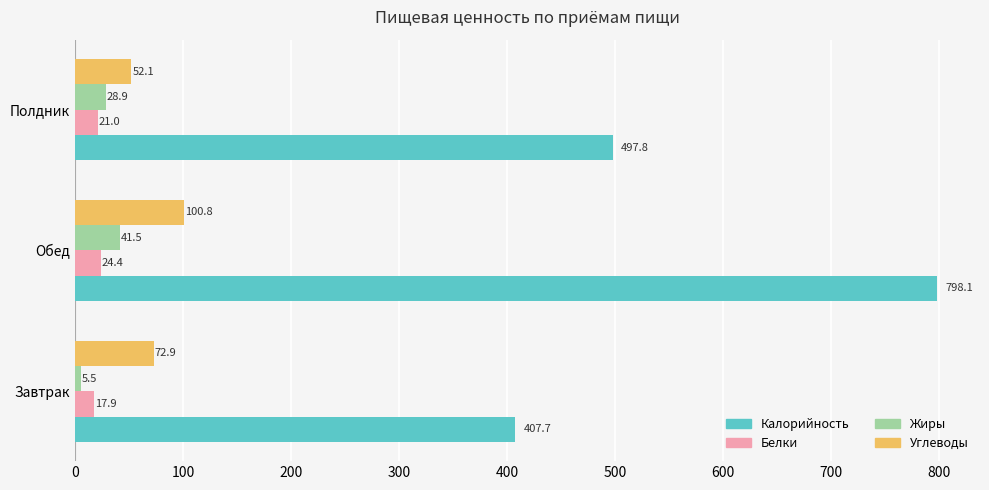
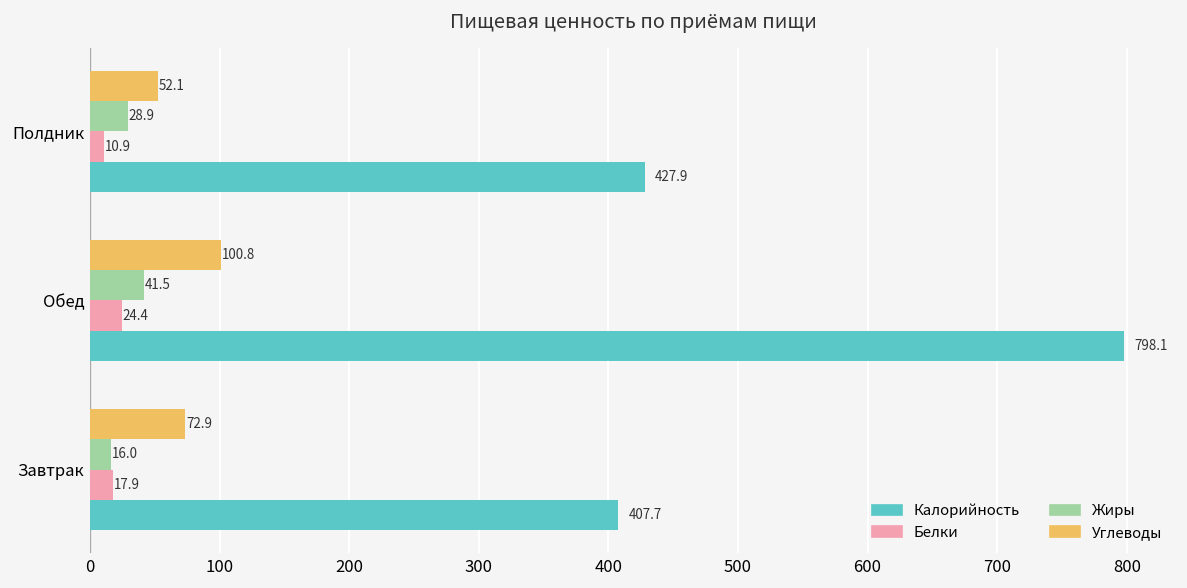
Белки, Полдник: 21.0 -> 10.9
Калорийность, Полдник: 497.8 -> 427.9
Жиры, Завтрак: 5.5 -> 16.0
